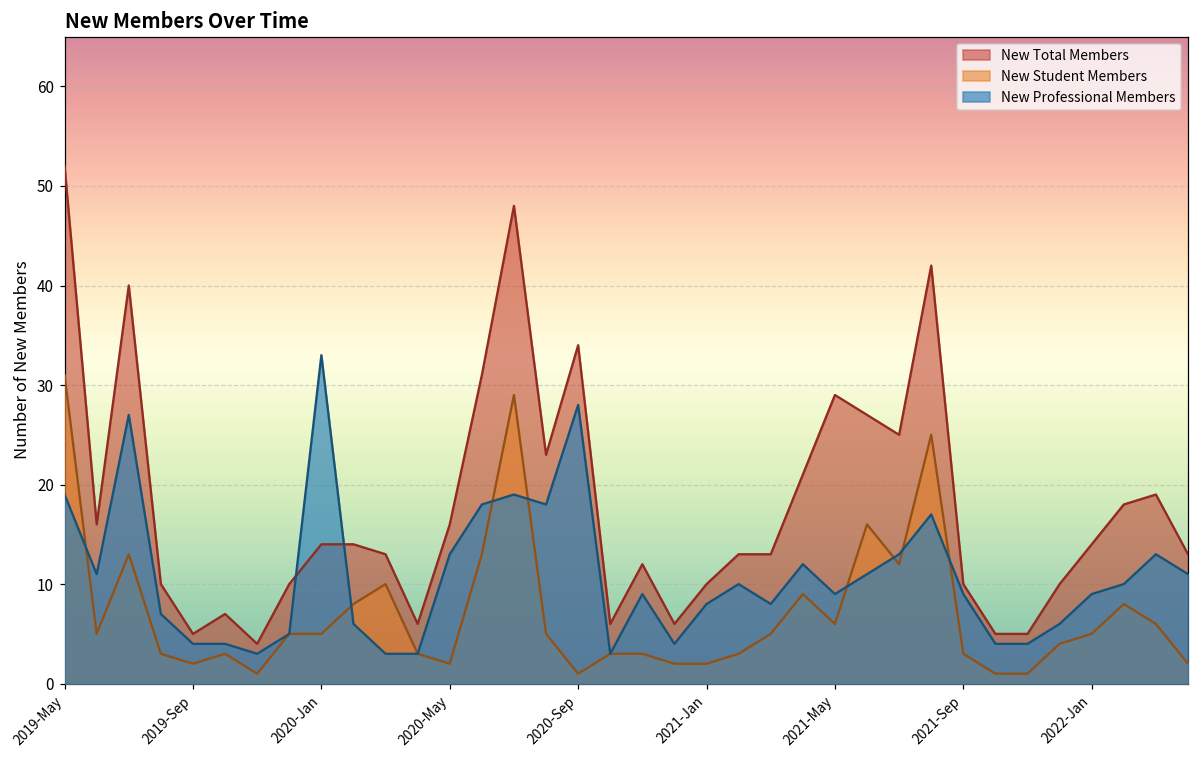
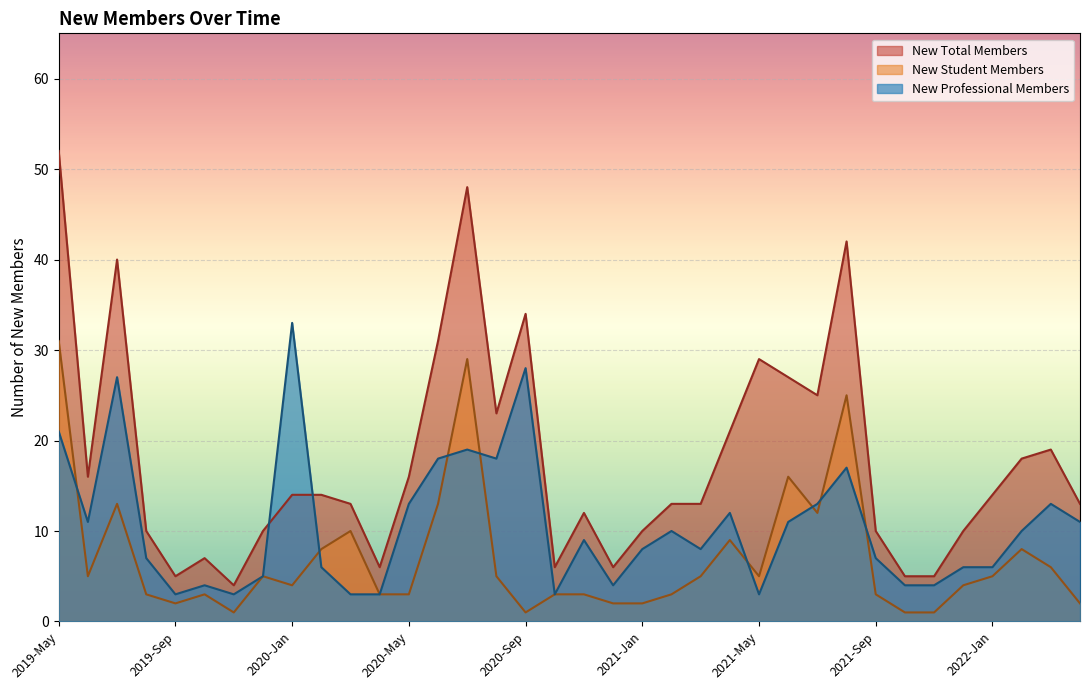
New Professional Members, 2019-May: 19 -> 21
New Professional Members, 2019-Sep: 4 -> 3
New Student Members, 2020-Jan: 5 -> 4
New Student Members, 2020-May: 2 -> 3
New Student Members, 2021-May: 6 -> 5
New Professional Members, 2021-May: 9 -> 3
New Professional Members, 2021-Sep: 9 -> 7
New Professional Members, 2022-Jan: 9 -> 6
